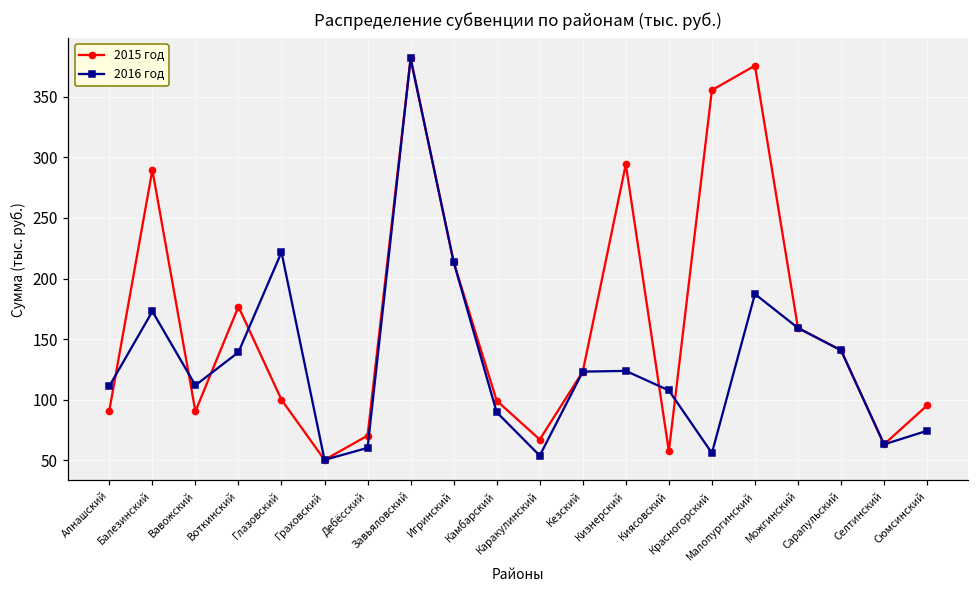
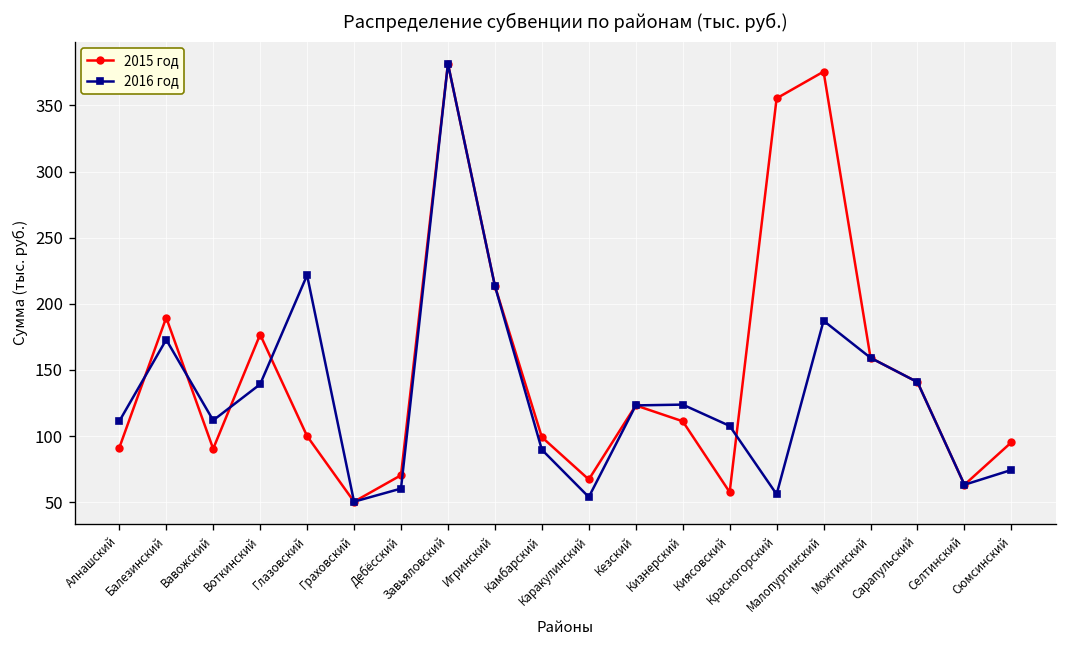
2015 год, Балезинский: 290 -> 190
2015 год, Кизнерский: 294 -> 111
